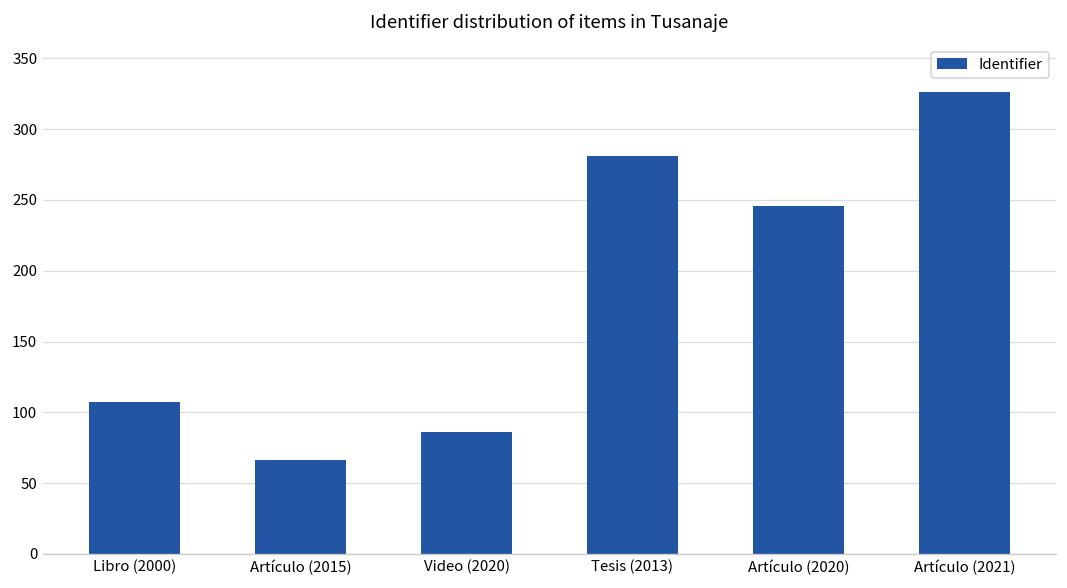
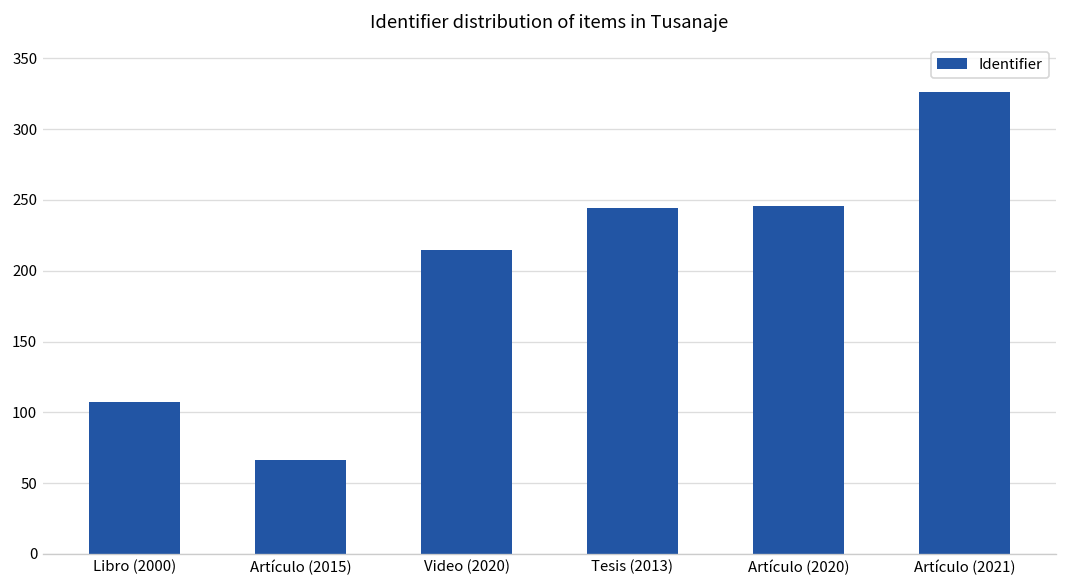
Video (2020): 86 -> 215
Tesis (2013): 281 -> 244
